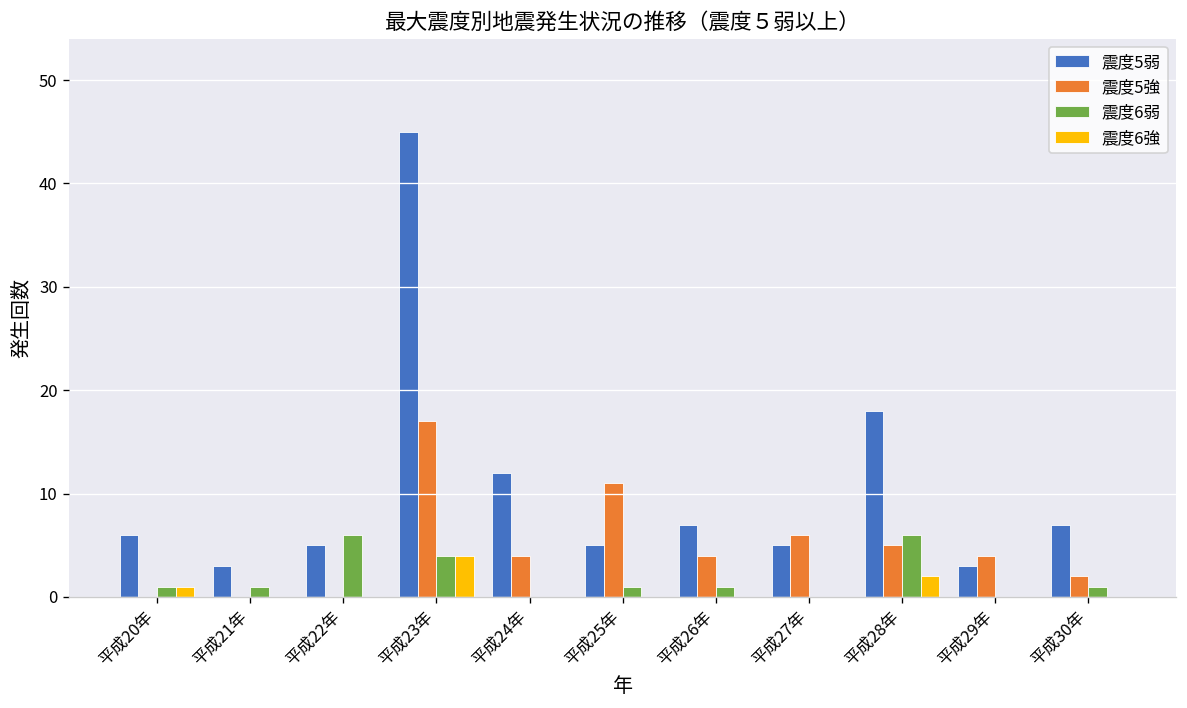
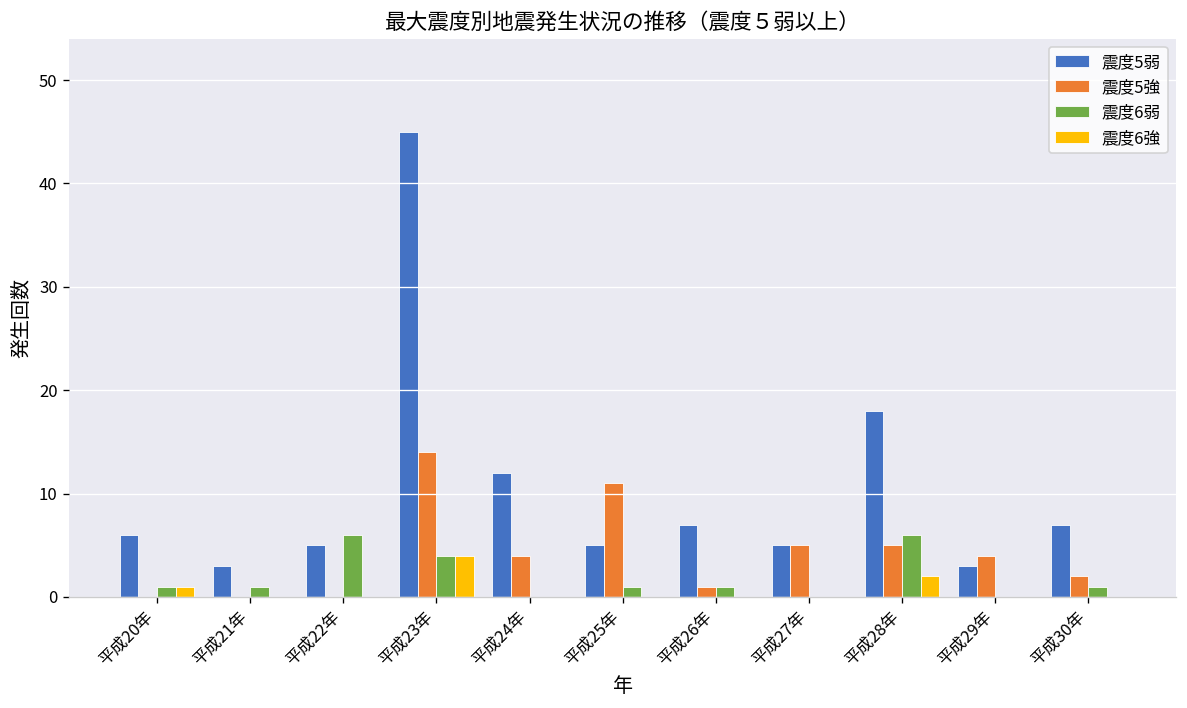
震度5強, 平成23年: 17 -> 14
震度5強, 平成26年: 4 -> 1
震度5強, 平成27年: 6 -> 5
